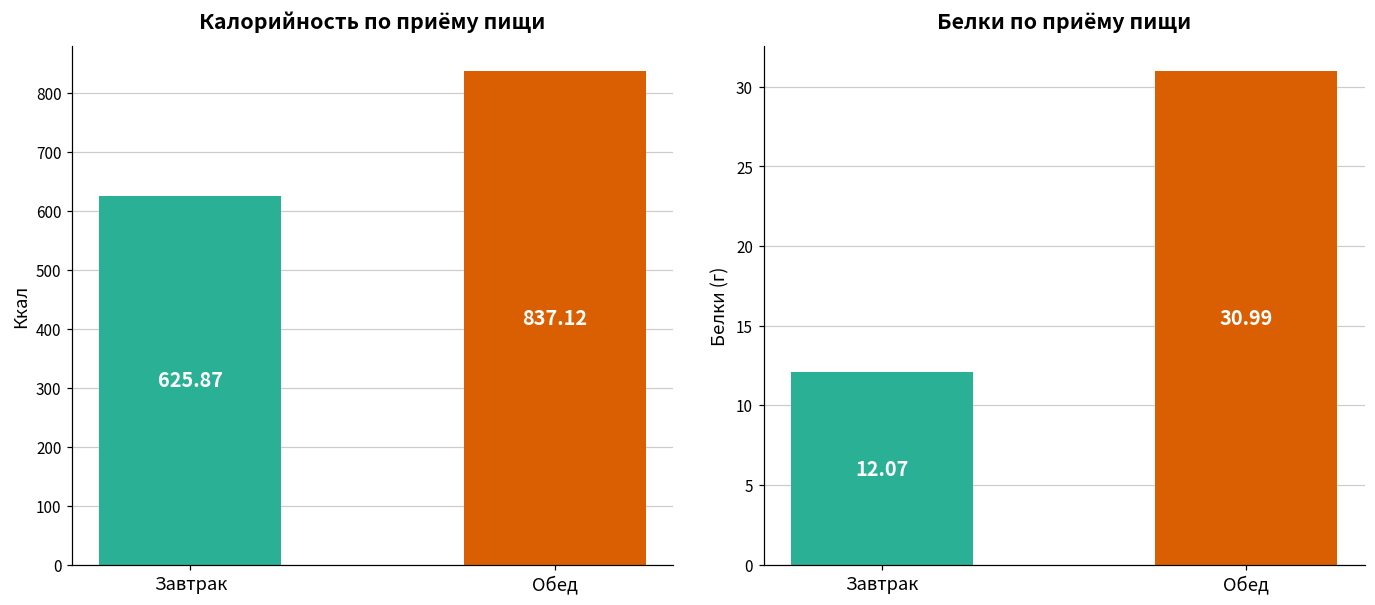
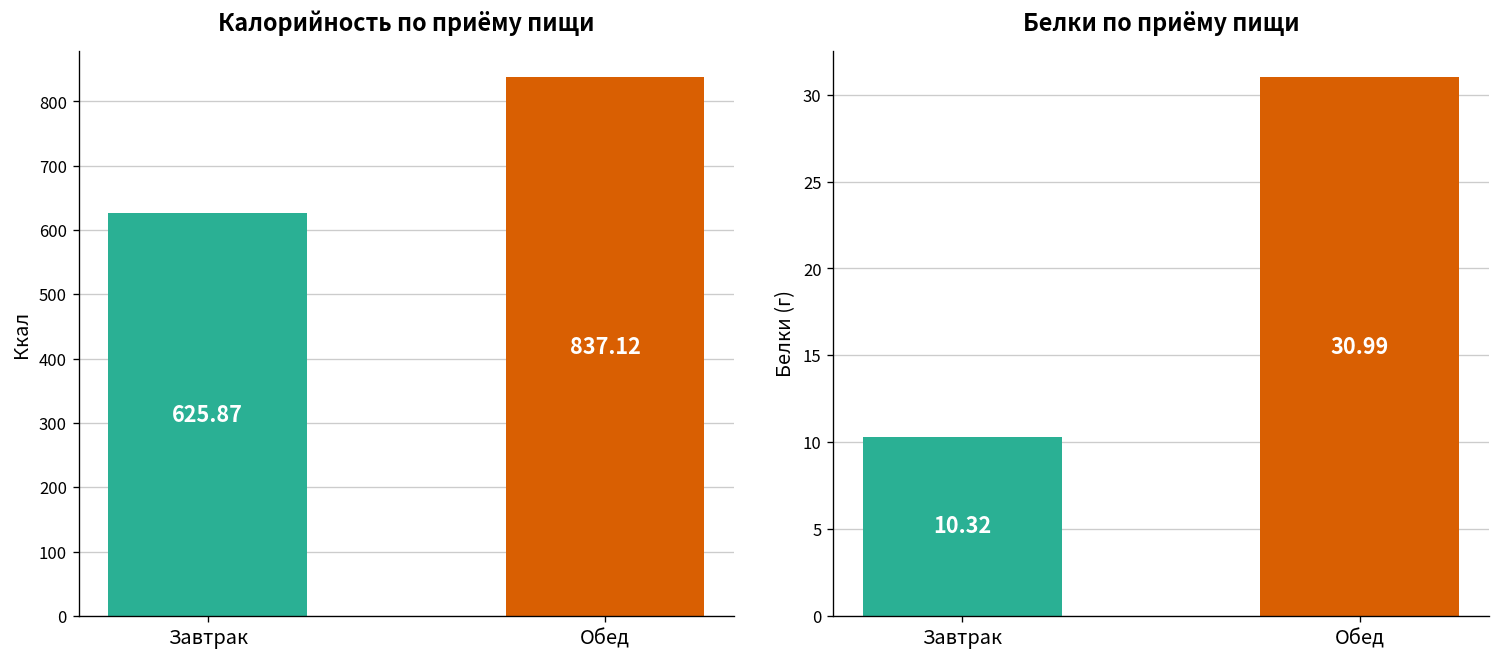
Белки по приёму пищи, Завтрак: 12.07 -> 10.32
